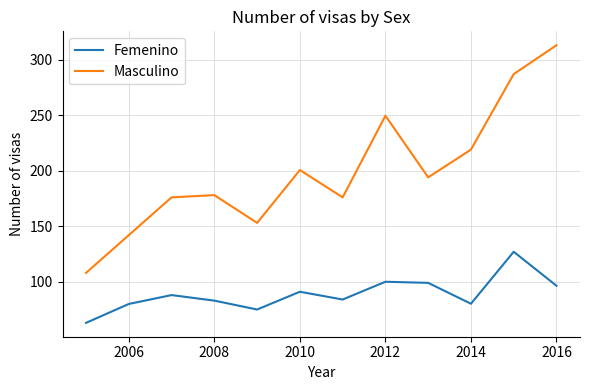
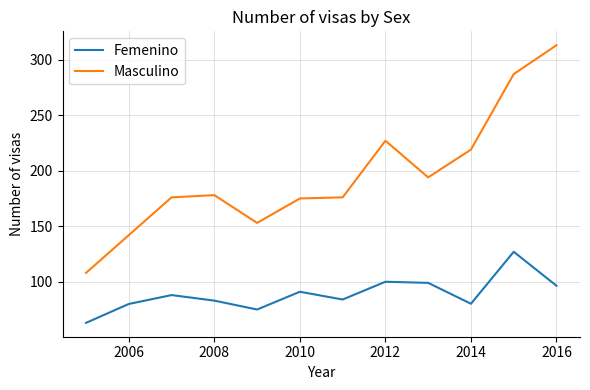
Masculino, 2010: 201 -> 175
Masculino, 2012: 250 -> 227
